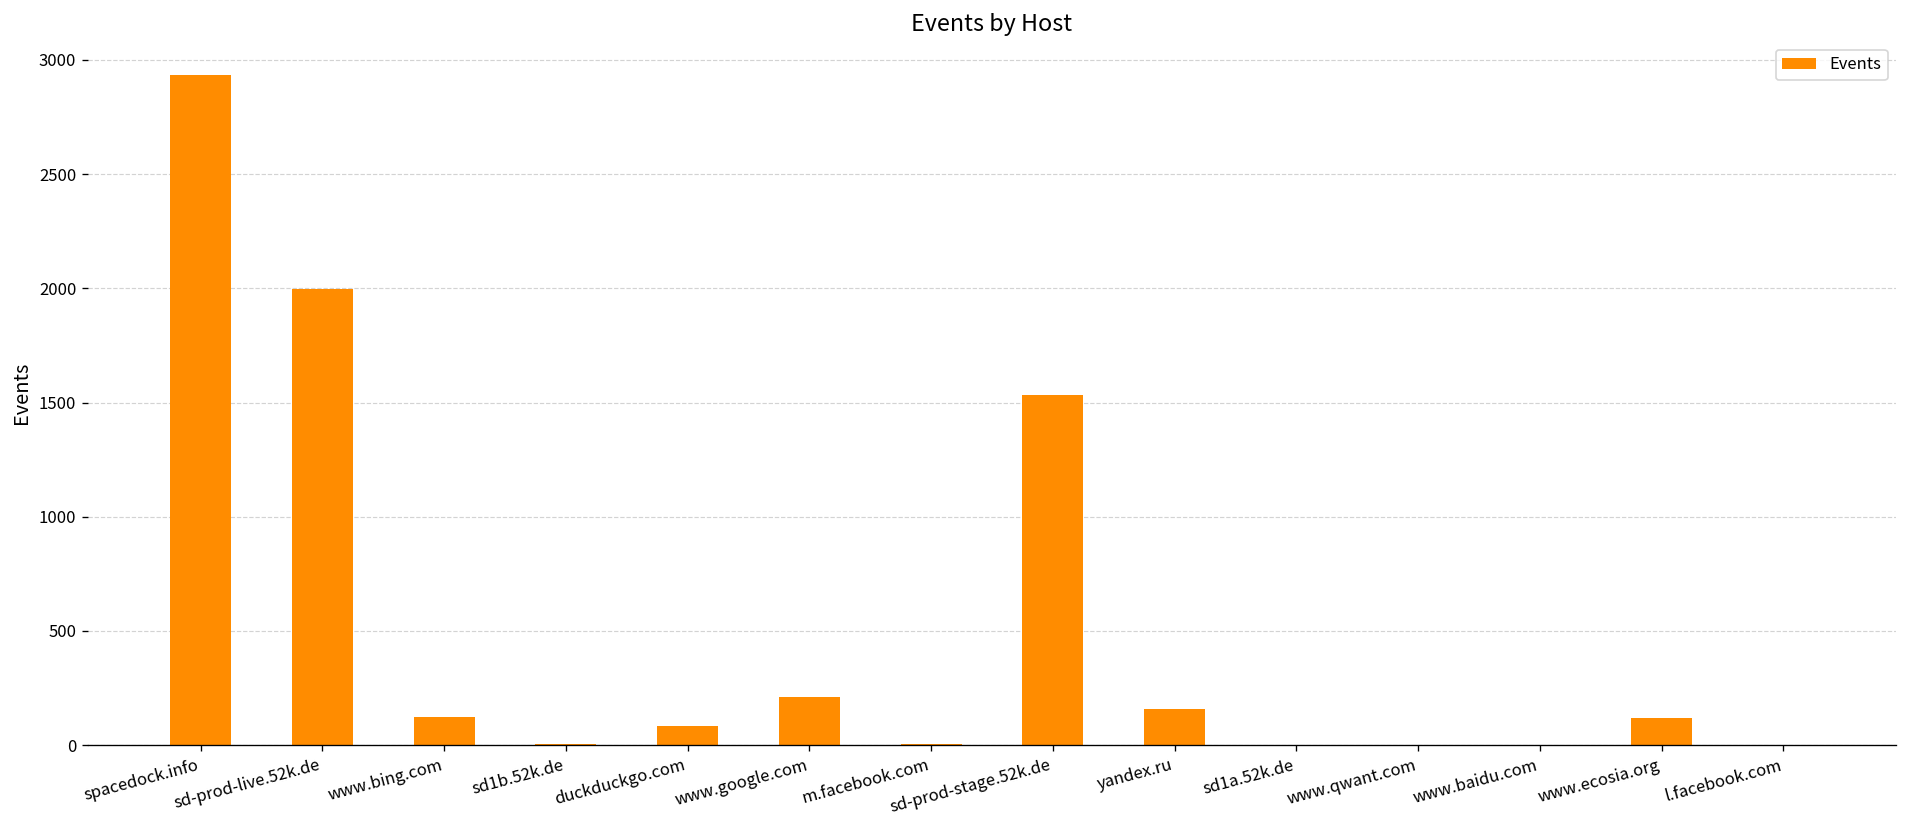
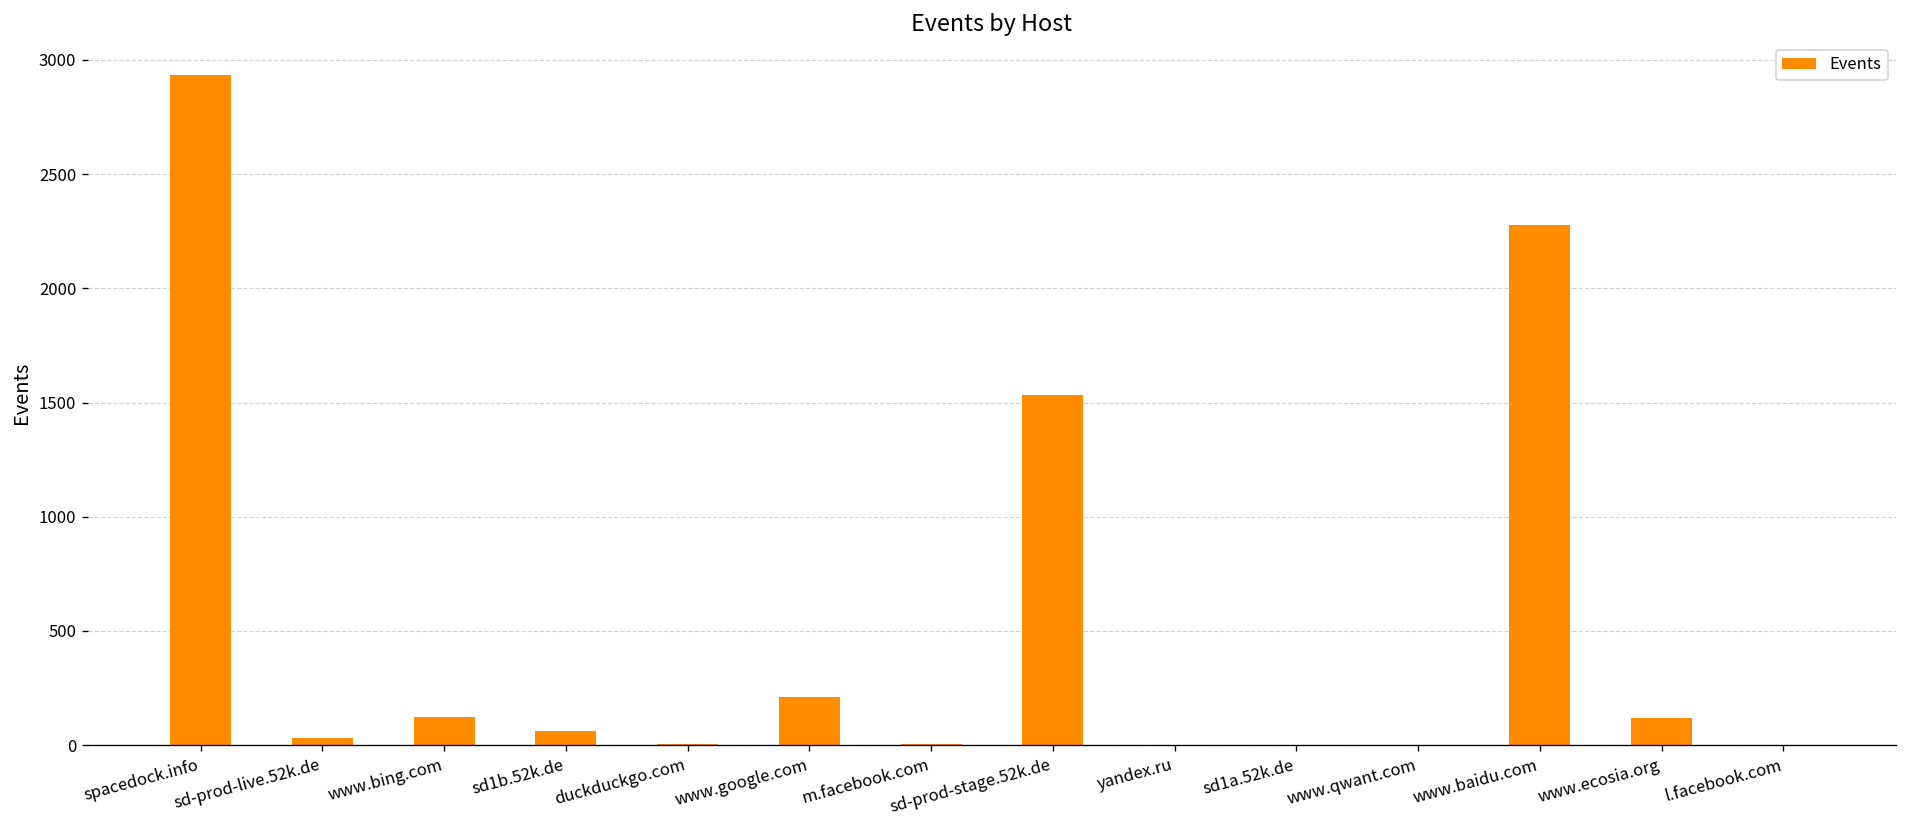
sd-prod-live.52k.de: 2000 -> 30
sd1b.52k.de: 10 -> 60
duckduckgo.com: 90 -> 10
yandex.ru: 160 -> 0
www.baidu.com: 0 -> 2280
